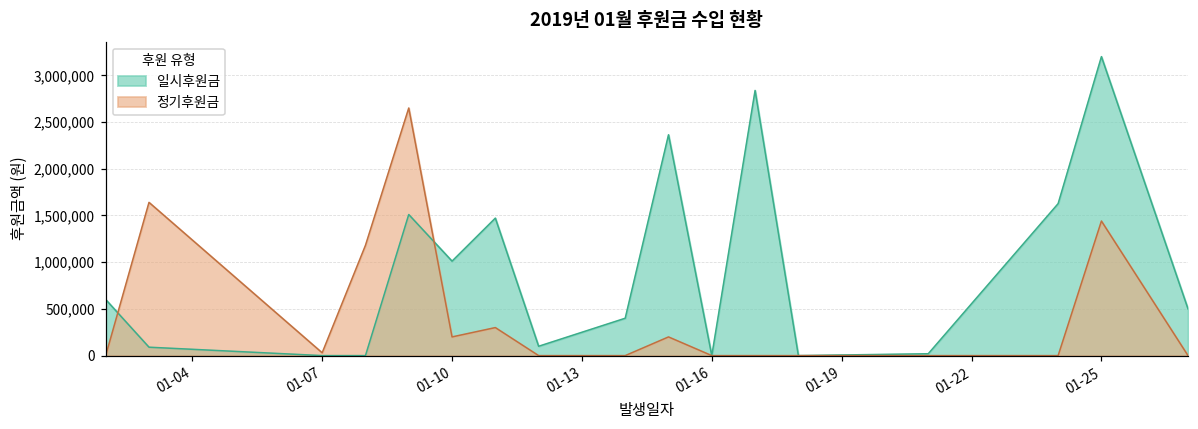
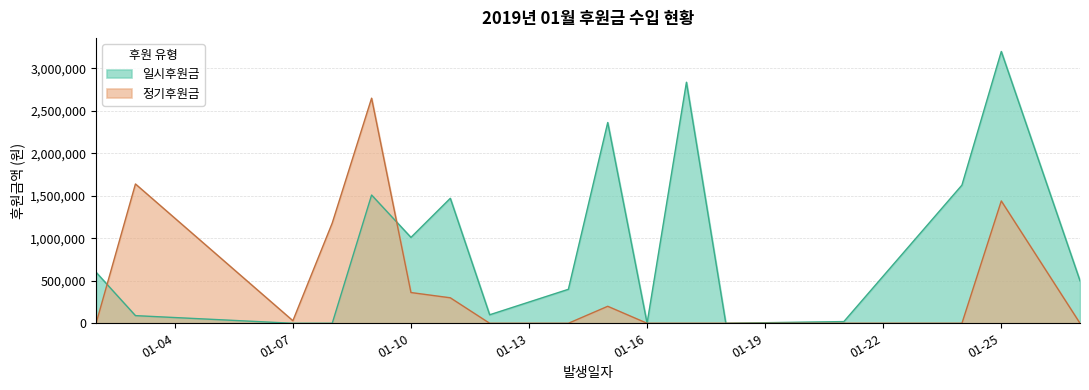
정기후원금, 01-10: 200,000 -> 400,000
